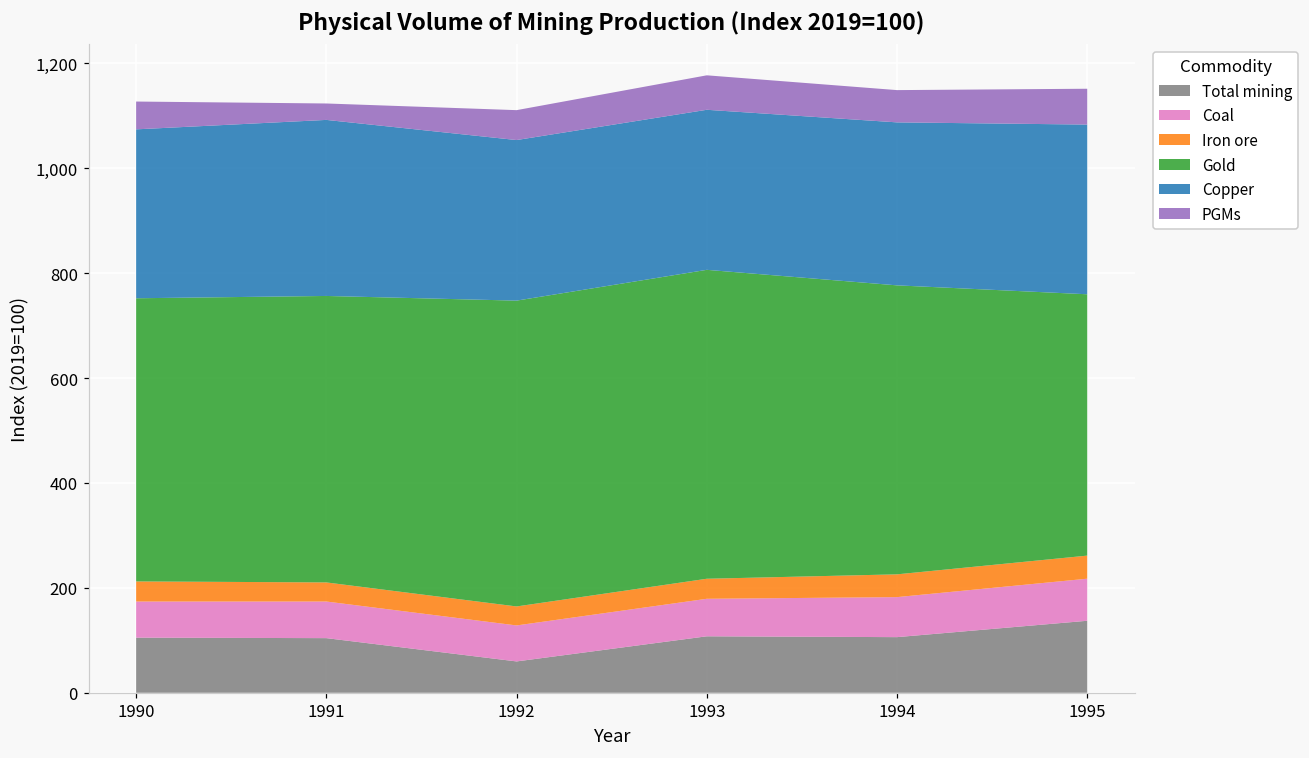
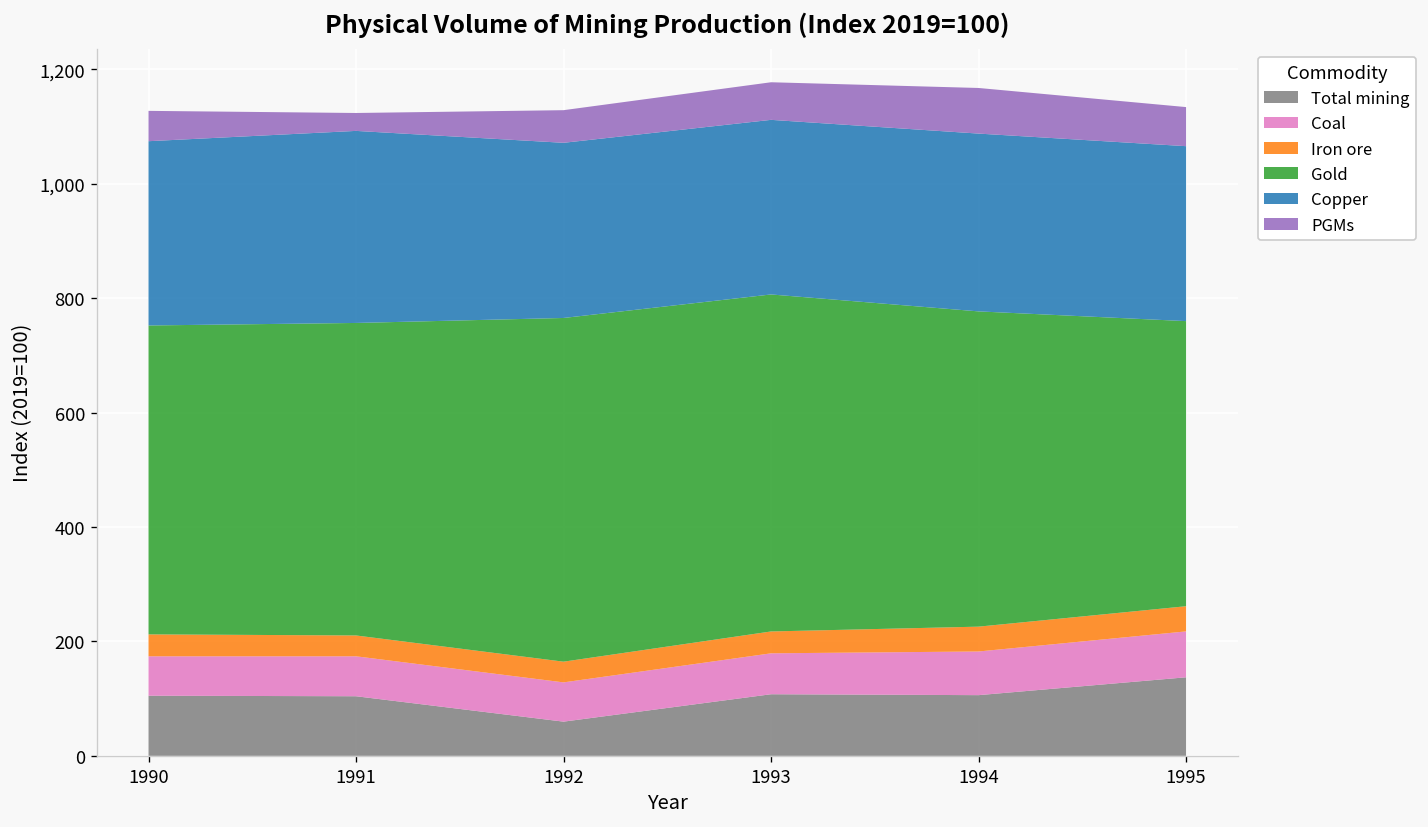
Gold, 1992: 580 -> 600
PGMs, 1994: 60 -> 80
Copper, 1995: 320 -> 310
